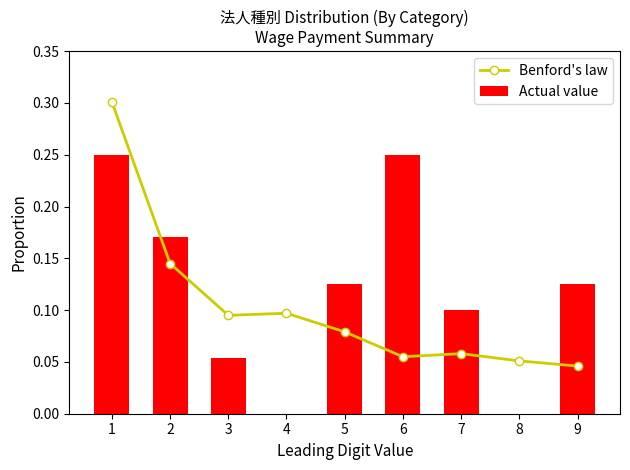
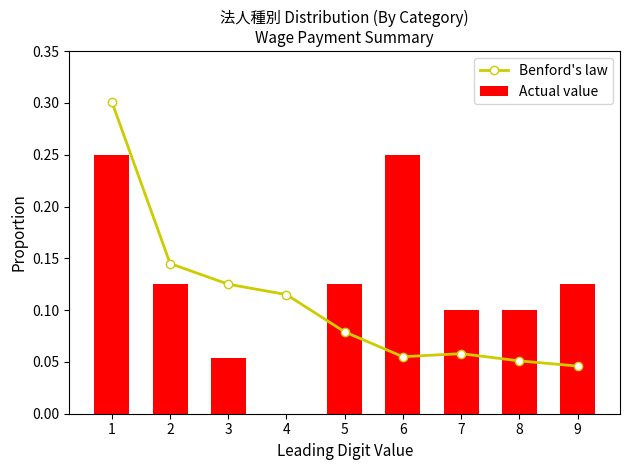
Actual value, 2: 0.171 -> 0.125
Benford's law, 3: 0.095 -> 0.125
Benford's law, 4: 0.097 -> 0.115
Actual value, 8: 0.0 -> 0.1
